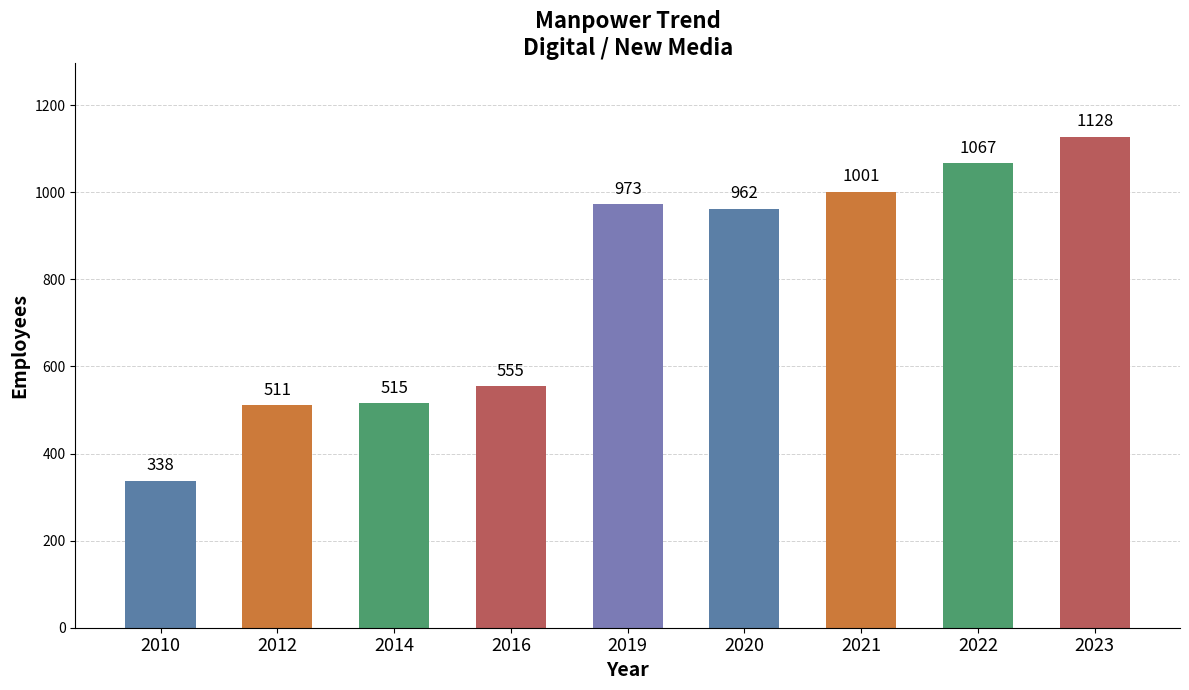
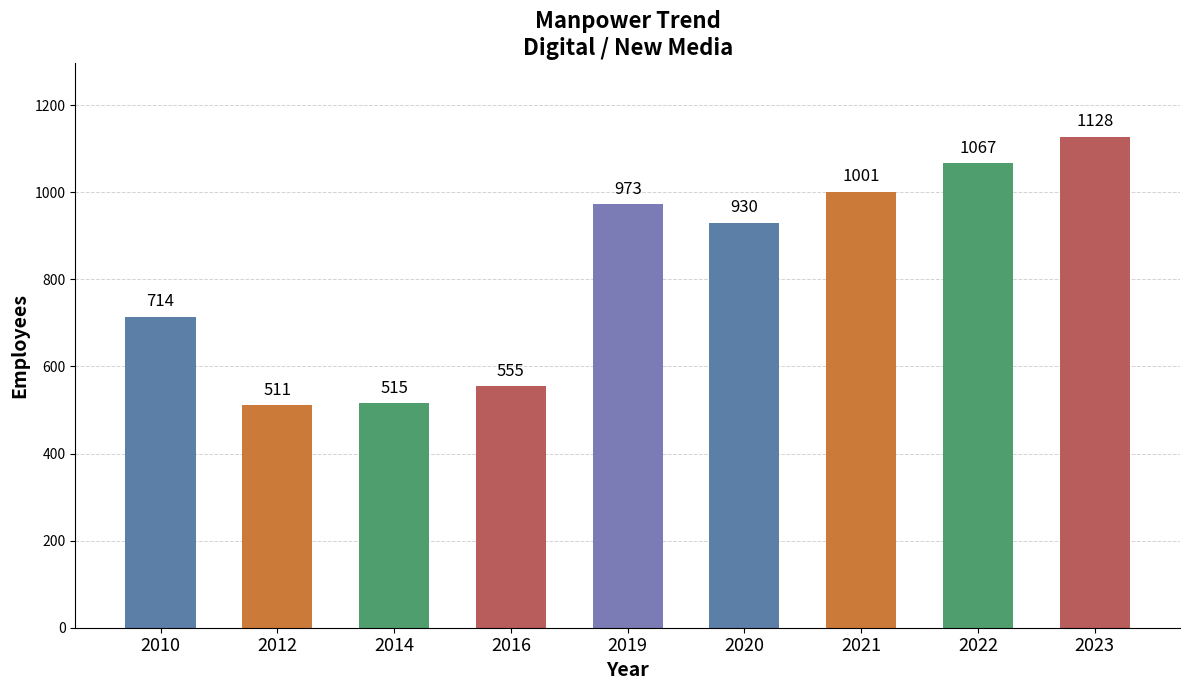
2010: 338 -> 714
2020: 962 -> 930
